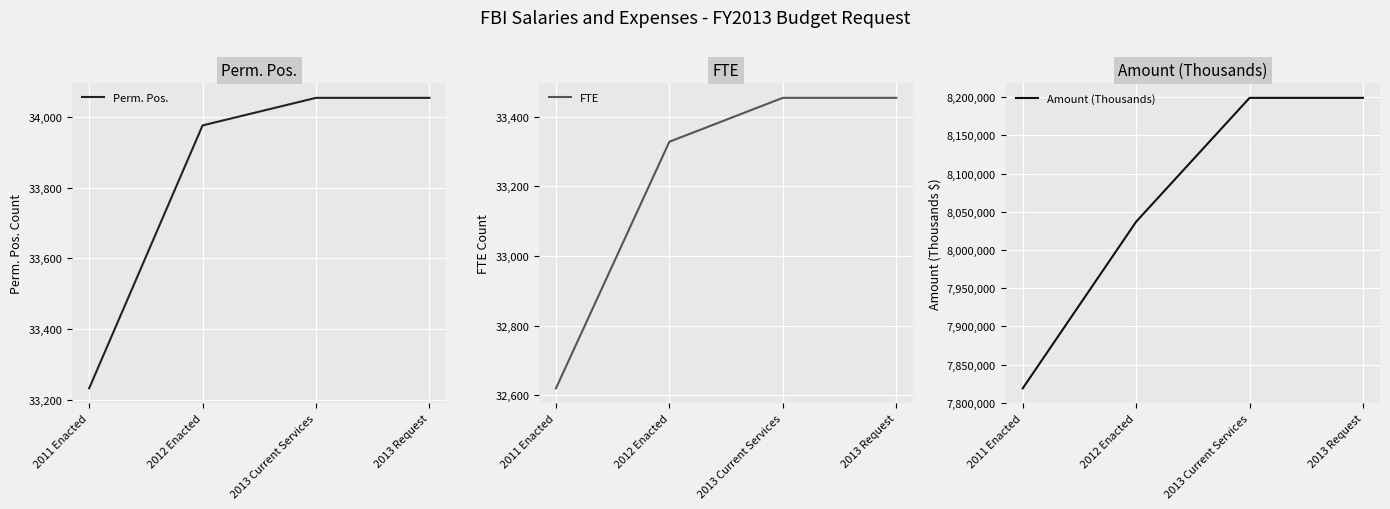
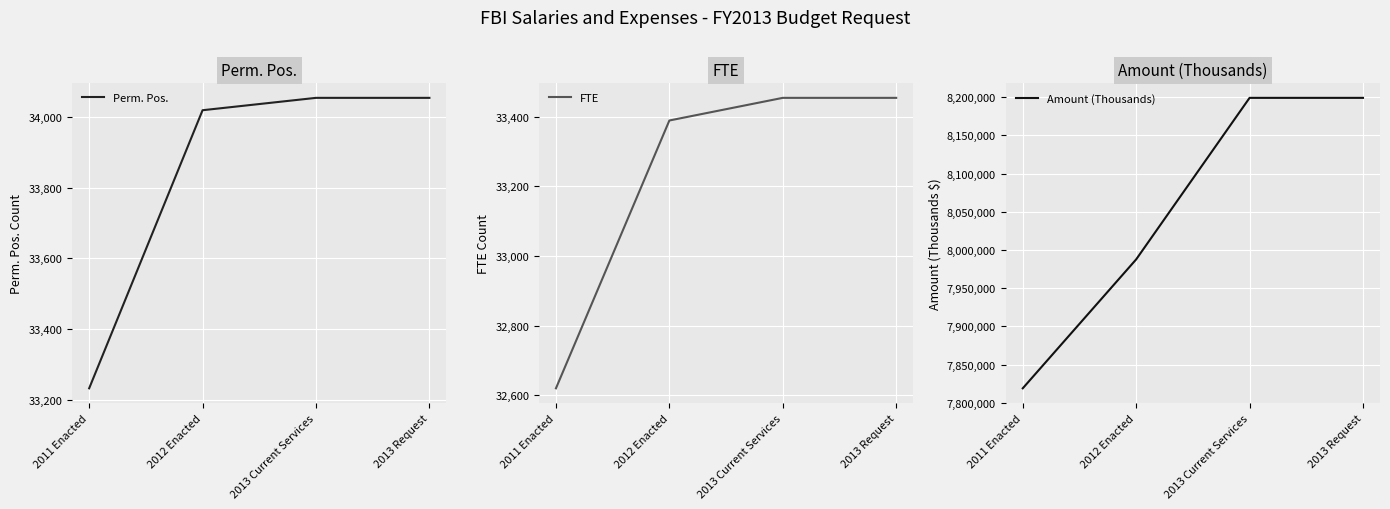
Perm. Pos., 2012 Enacted: 33,980 -> 34,020
FTE, 2012 Enacted: 33,330 -> 33,390
Amount (Thousands), 2012 Enacted: 8,040,000 -> 7,990,000
